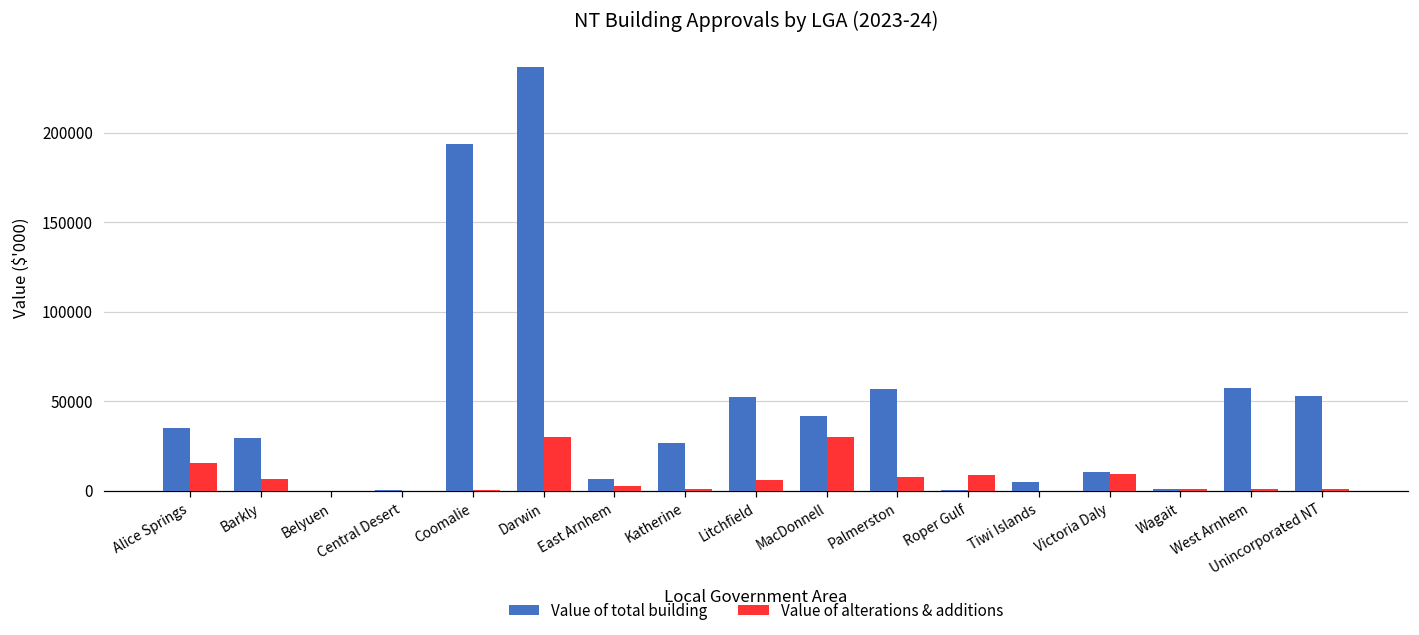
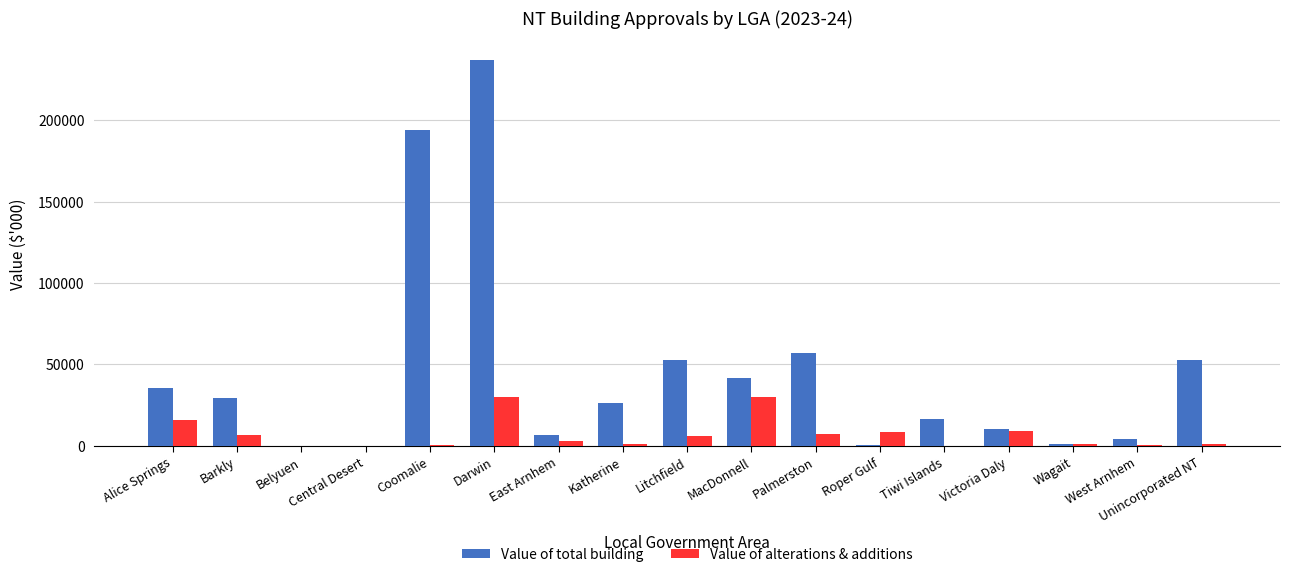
Value of total building, Tiwi Islands: 5000 -> 16000
Value of total building, West Arnhem: 57000 -> 4000
